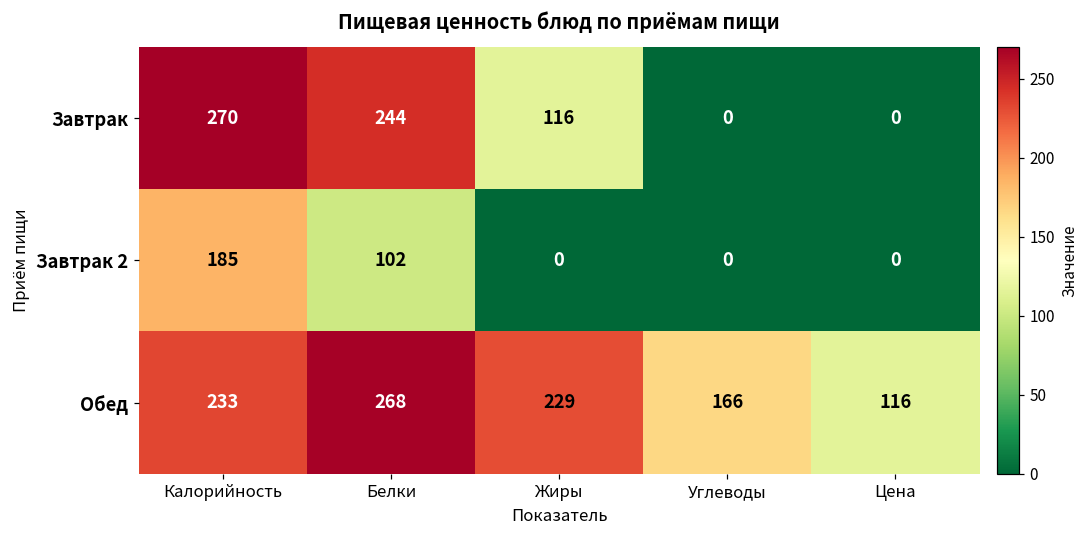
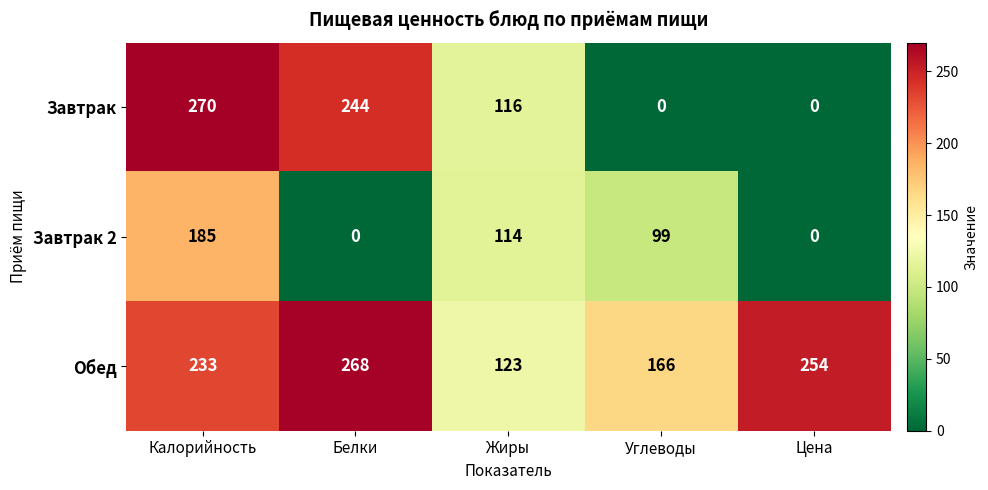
Завтрак 2, Белки: 102 -> 0
Завтрак 2, Жиры: 0 -> 114
Завтрак 2, Углеводы: 0 -> 99
Обед, Жиры: 229 -> 123
Обед, Цена: 116 -> 254
